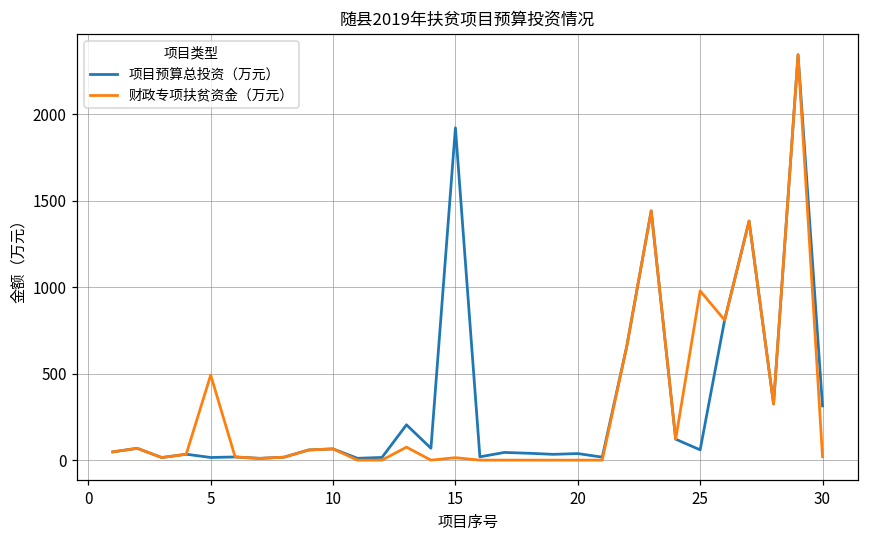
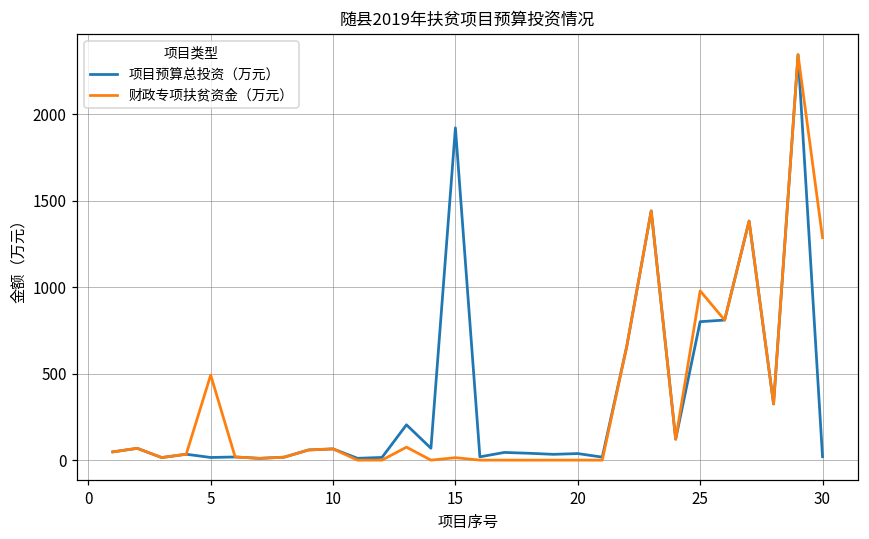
项目预算总投资（万元）, 25: 60 -> 800
项目预算总投资（万元）, 30: 310 -> 20
财政专项扶贫资金（万元）, 30: 20 -> 1290
